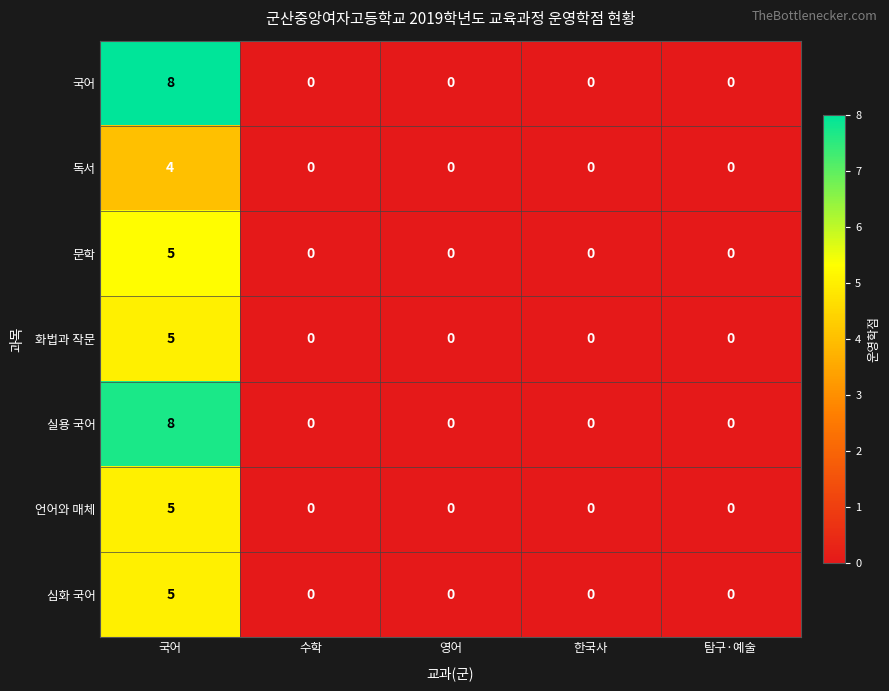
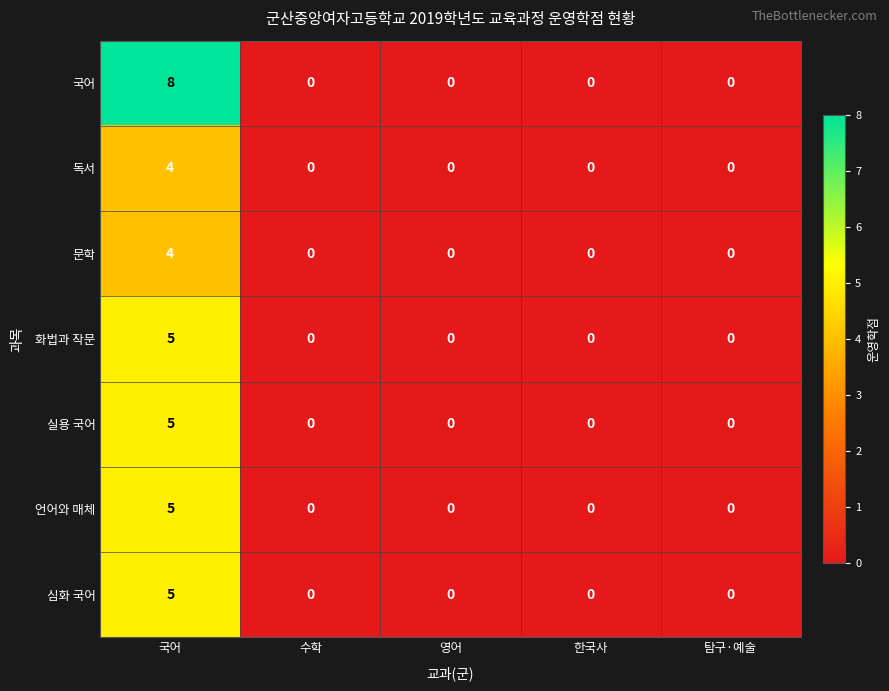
문학, 국어: 5 -> 4
실용 국어, 국어: 8 -> 5
